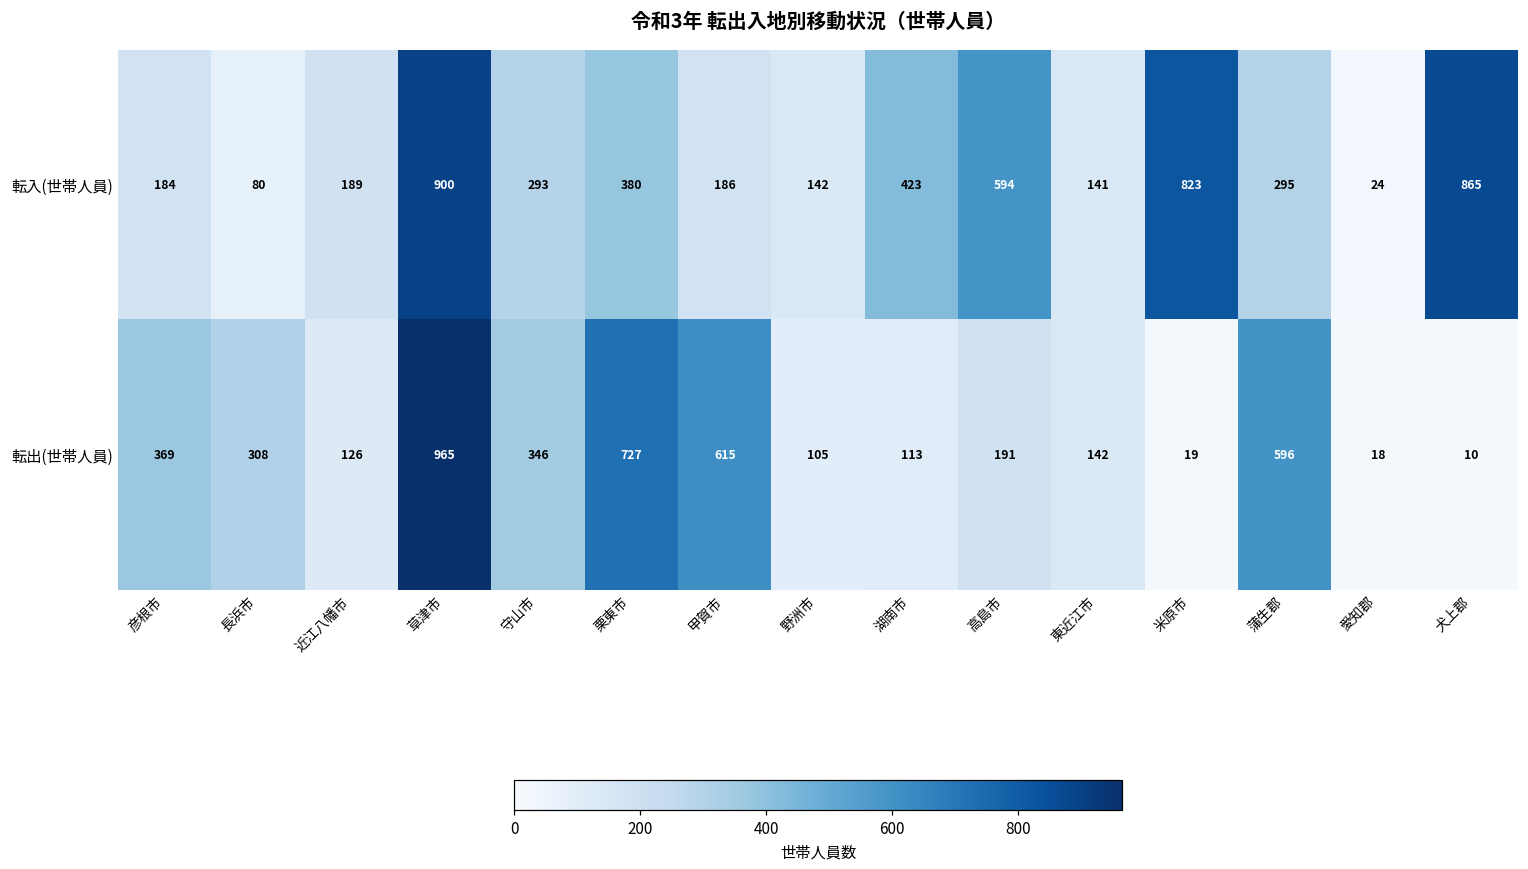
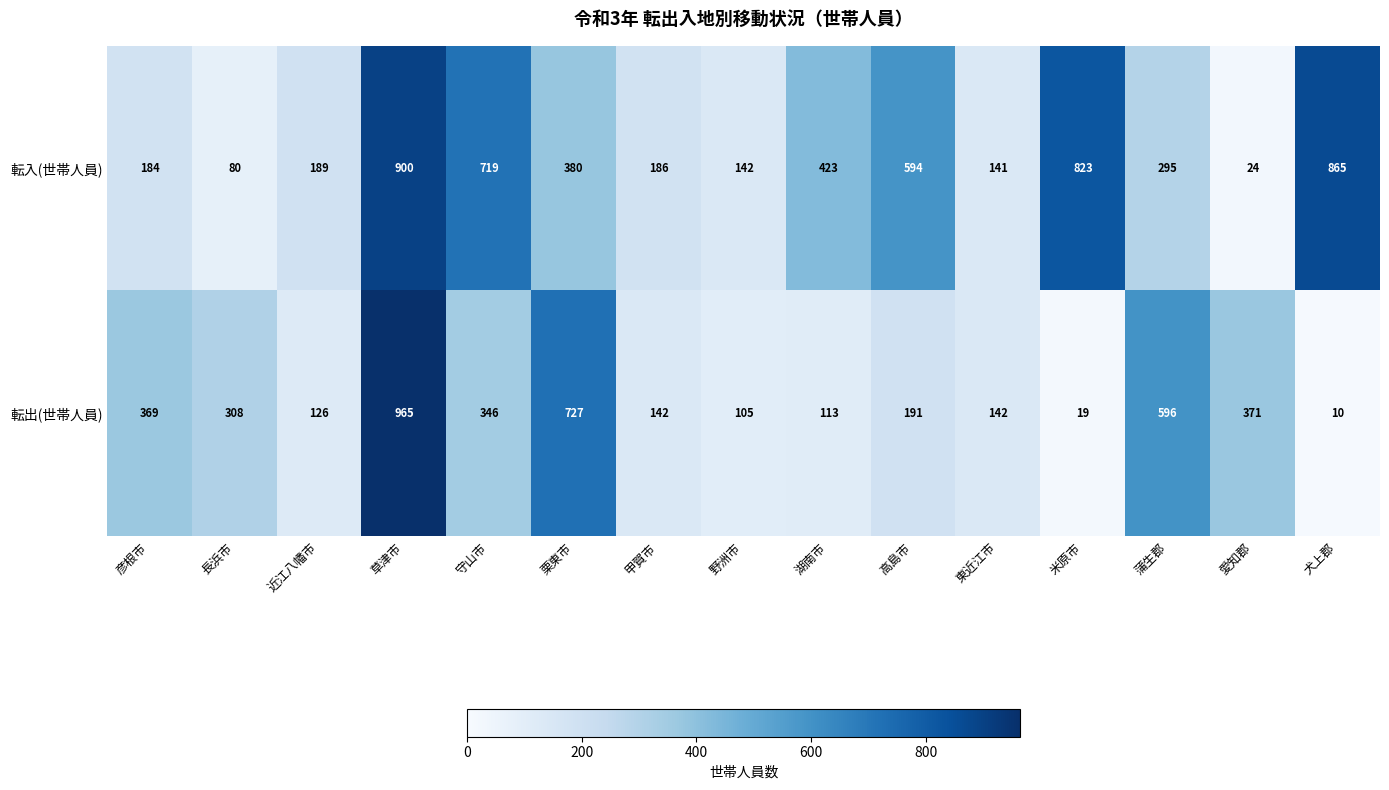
転入(世帯人員), 守山市: 293 -> 719
転出(世帯人員), 甲賀市: 615 -> 142
転出(世帯人員), 愛知郡: 18 -> 371
